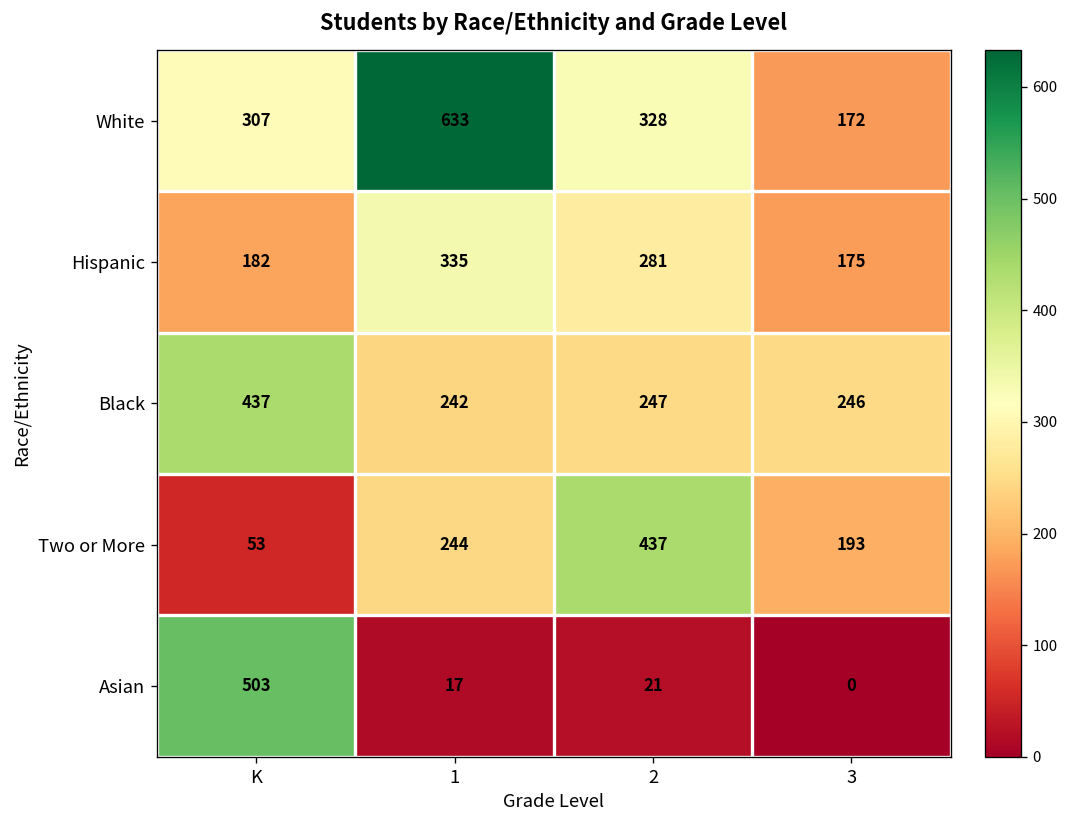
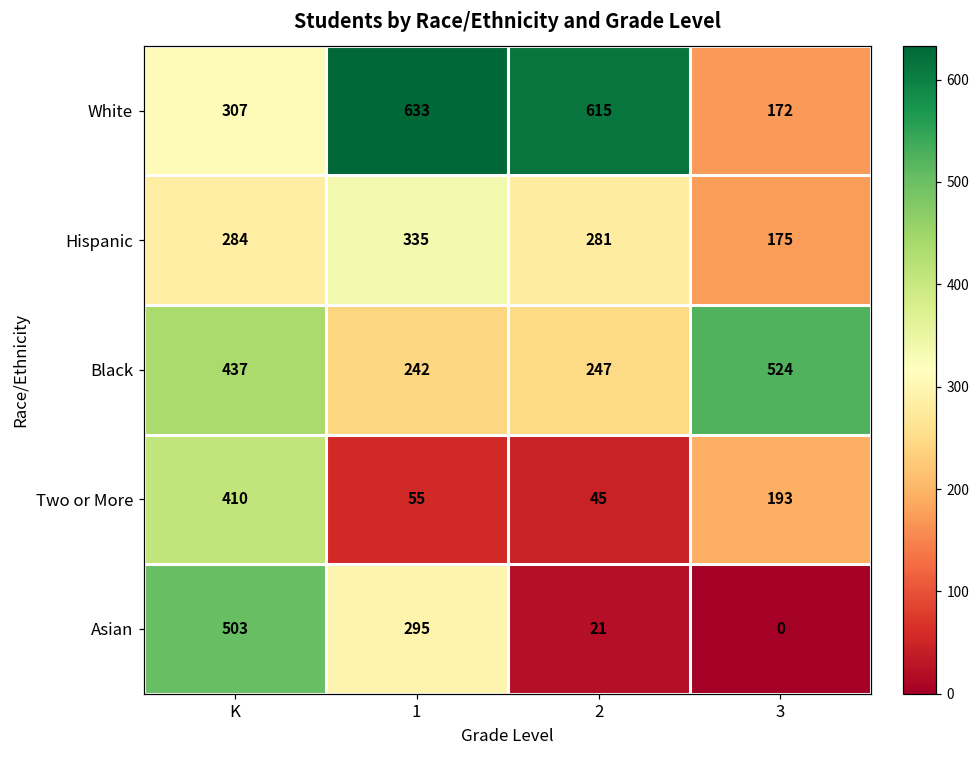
White, 2: 328 -> 615
Hispanic, K: 182 -> 284
Black, 3: 246 -> 524
Two or More, K: 53 -> 410
Two or More, 1: 244 -> 55
Two or More, 2: 437 -> 45
Asian, 1: 17 -> 295
